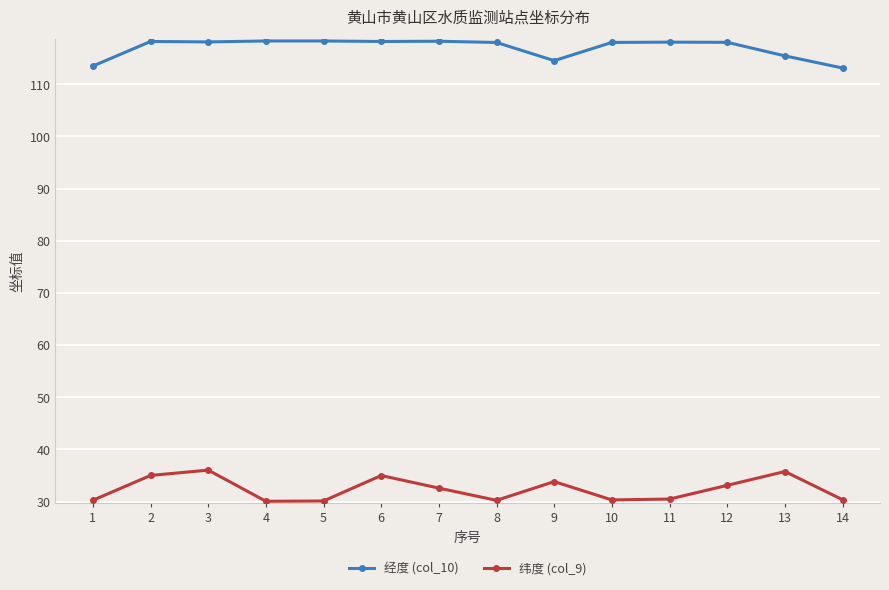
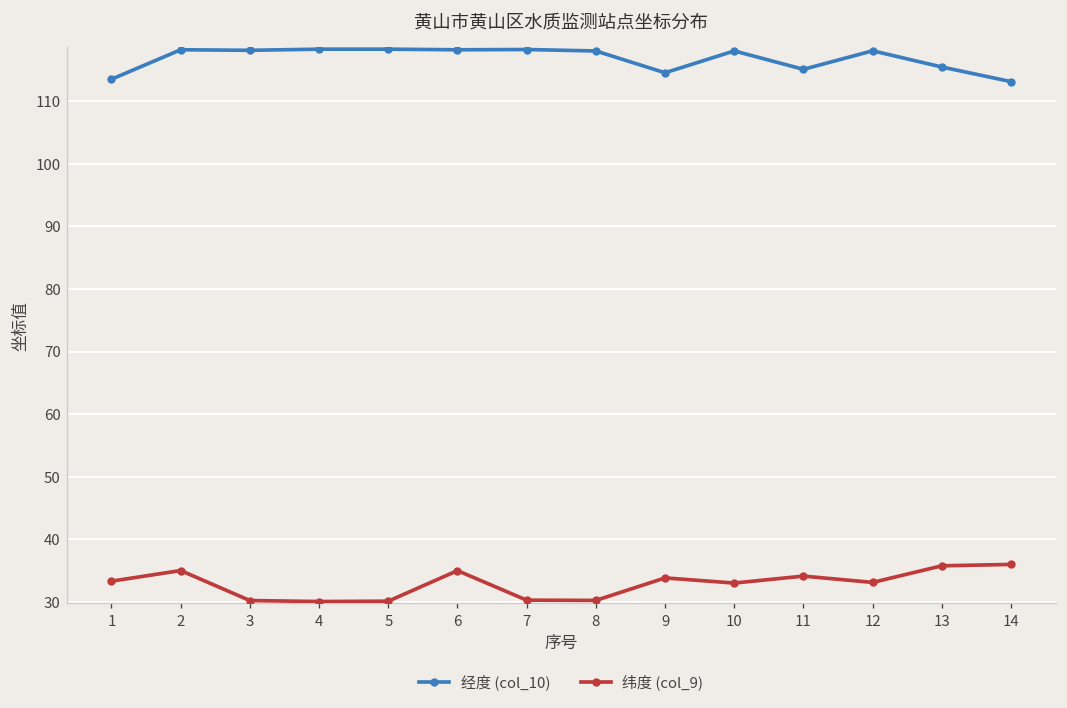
纬度 (col_9), 1: 30 -> 33
纬度 (col_9), 3: 36 -> 30
纬度 (col_9), 7: 33 -> 30
纬度 (col_9), 10: 30 -> 33
经度 (col_10), 11: 118 -> 115
纬度 (col_9), 11: 30 -> 34
纬度 (col_9), 14: 30 -> 36
